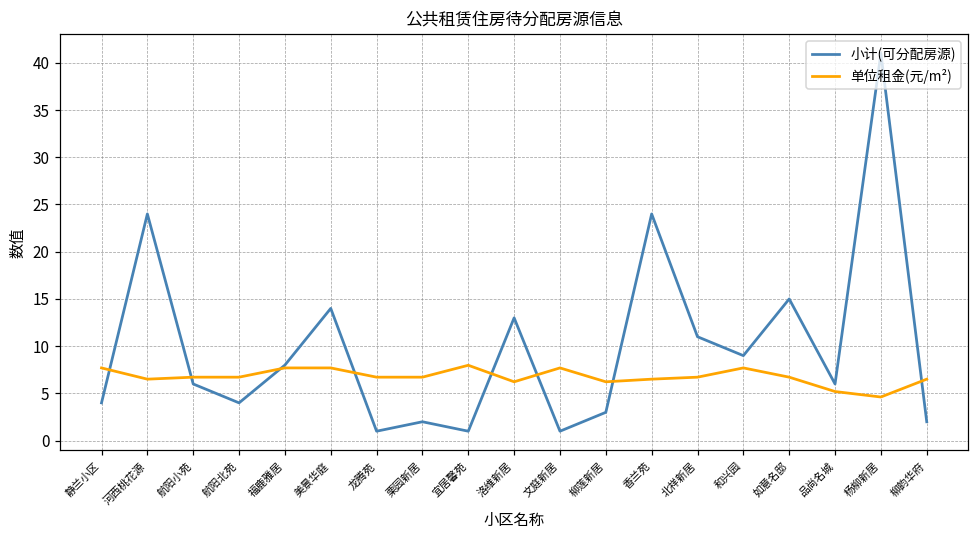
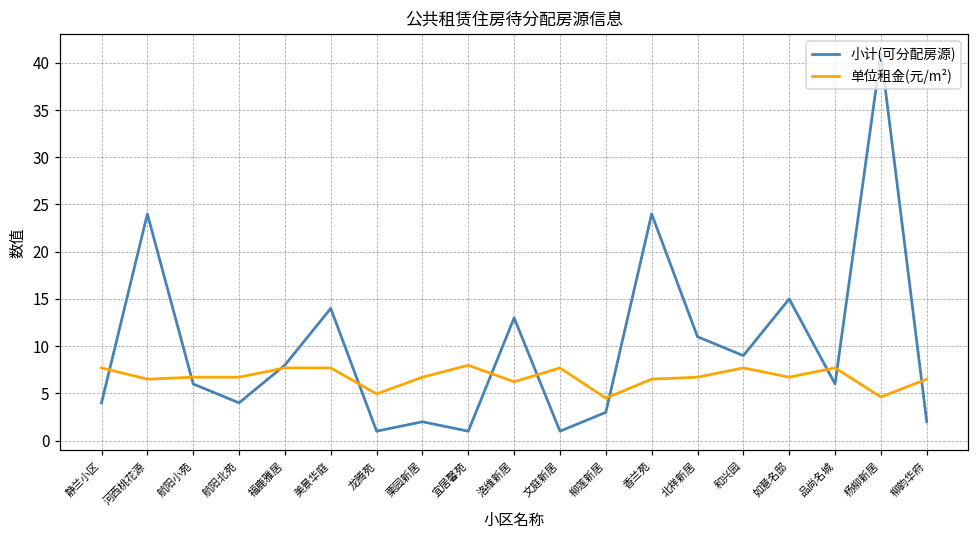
单位租金(元/m²), 龙腾苑: 7 -> 5
单位租金(元/m²), 柳莲新居: 6 -> 5
单位租金(元/m²), 品尚名城: 5 -> 8
